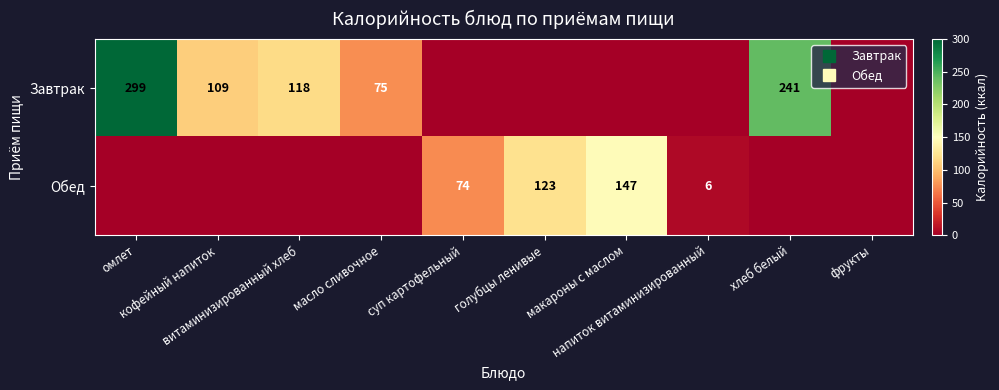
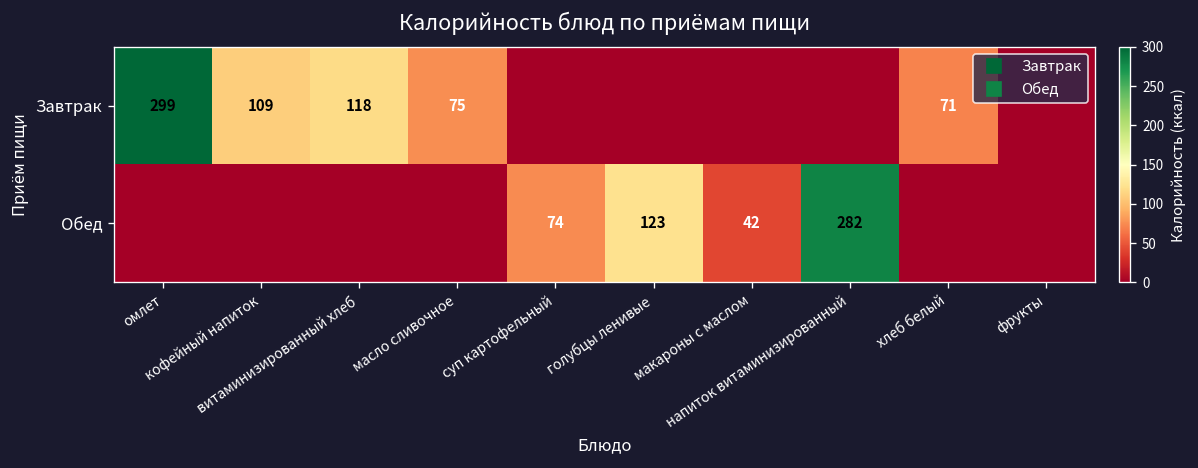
Завтрак, хлеб белый: 241 -> 71
Обед, макароны с маслом: 147 -> 42
Обед, напиток витаминизированный: 6 -> 282
